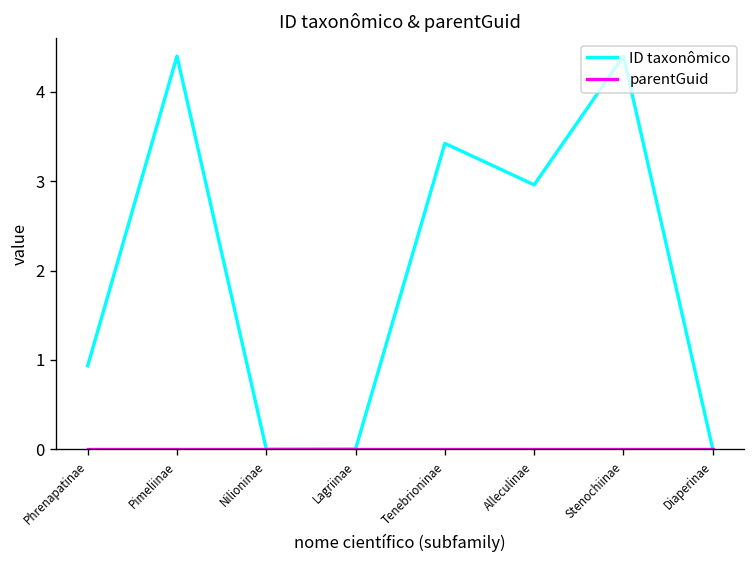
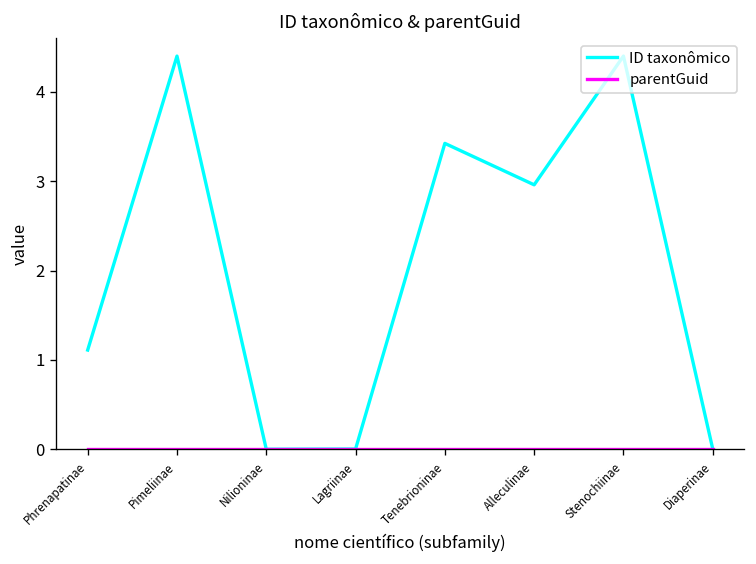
ID taxonômico, Phrenapatinae: 0.9 -> 1.1
